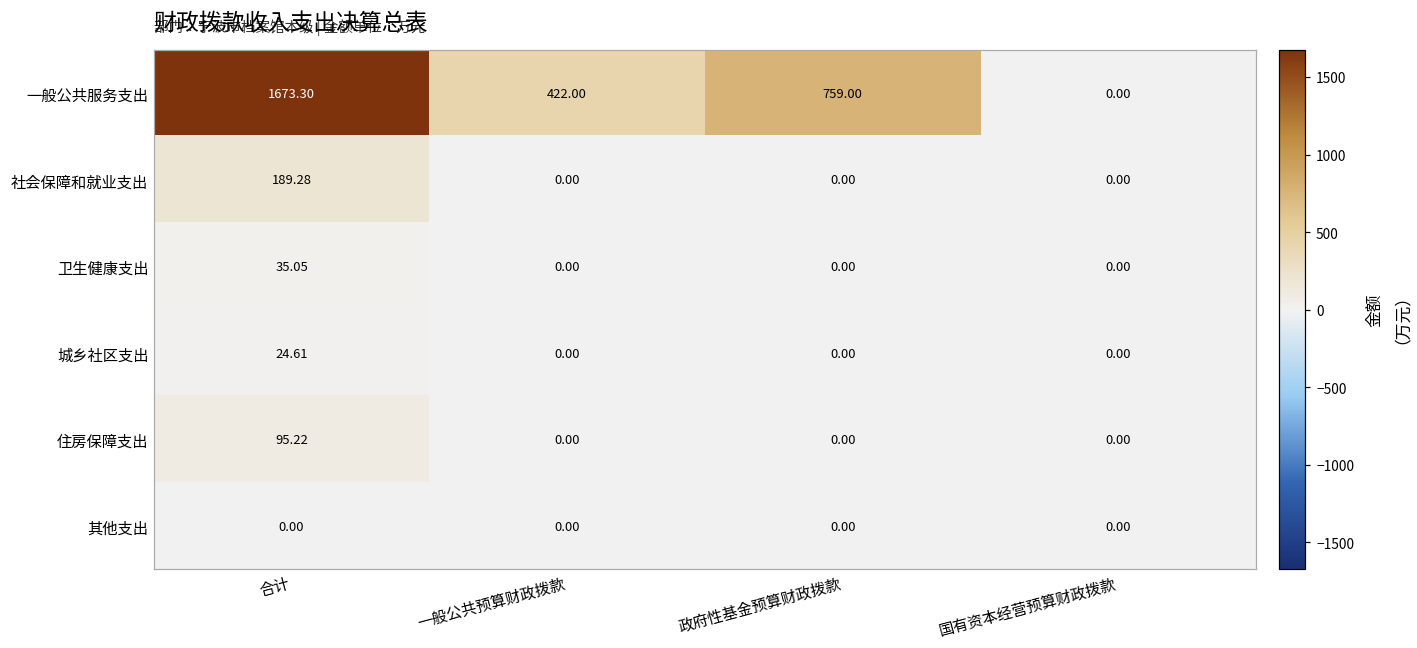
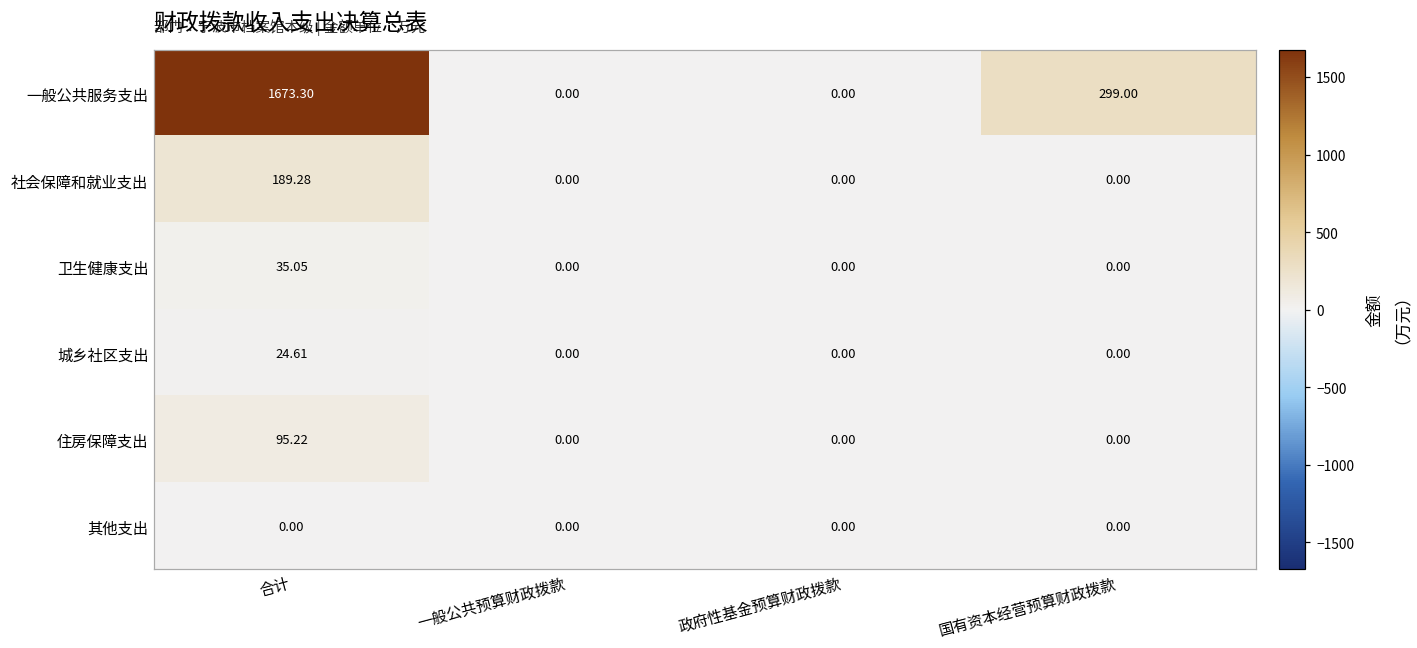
一般公共服务支出, 一般公共预算财政拨款: 422.00 -> 0.00
一般公共服务支出, 政府性基金预算财政拨款: 759.00 -> 0.00
一般公共服务支出, 国有资本经营预算财政拨款: 0.00 -> 299.00
